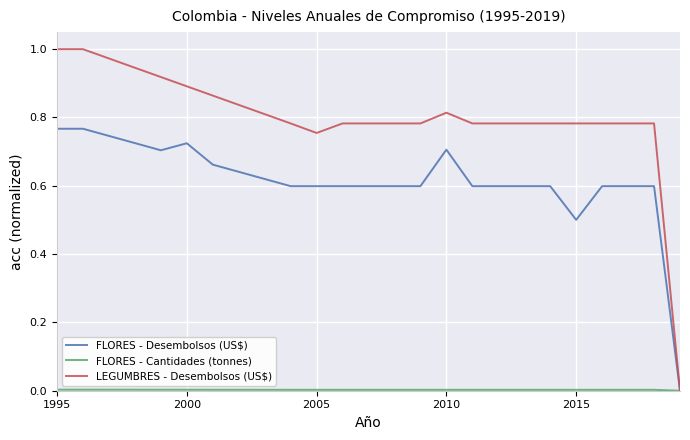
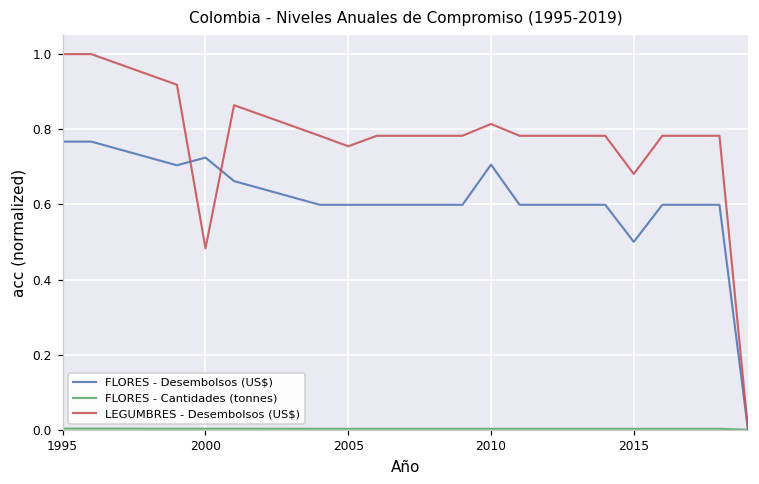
LEGUMBRES - Desembolsos (US$), 2000: 0.89 -> 0.48
LEGUMBRES - Desembolsos (US$), 2015: 0.78 -> 0.68
